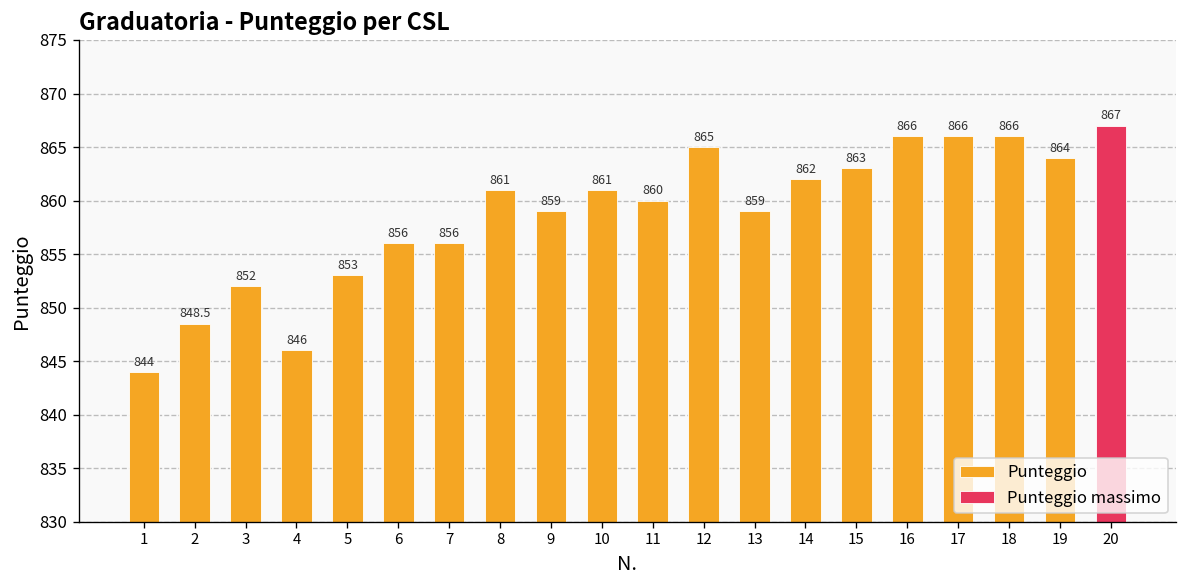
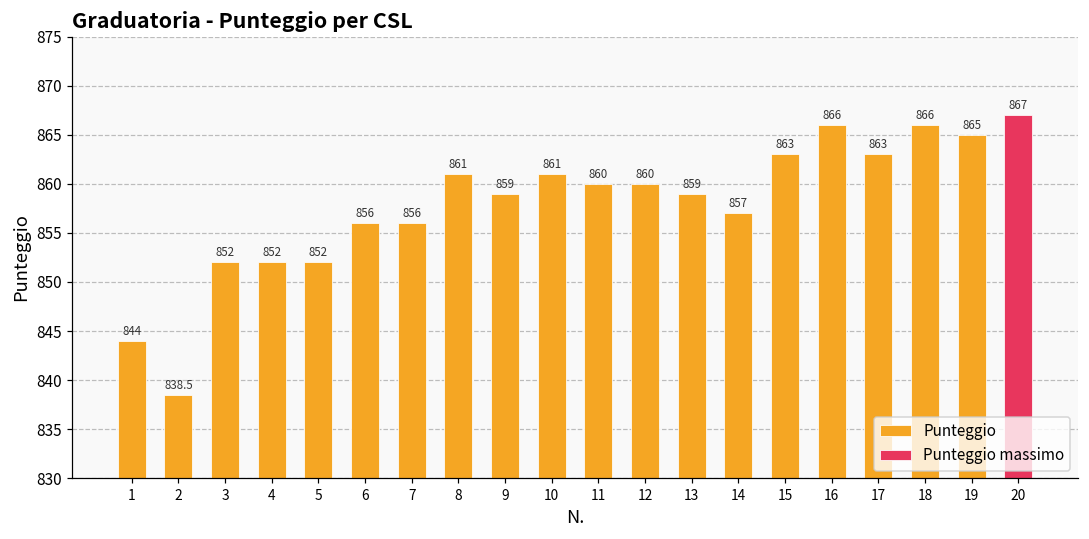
Punteggio, 2: 848.5 -> 838.5
Punteggio, 4: 846 -> 852
Punteggio, 5: 853 -> 852
Punteggio, 12: 865 -> 860
Punteggio, 14: 862 -> 857
Punteggio, 17: 866 -> 863
Punteggio, 19: 864 -> 865
